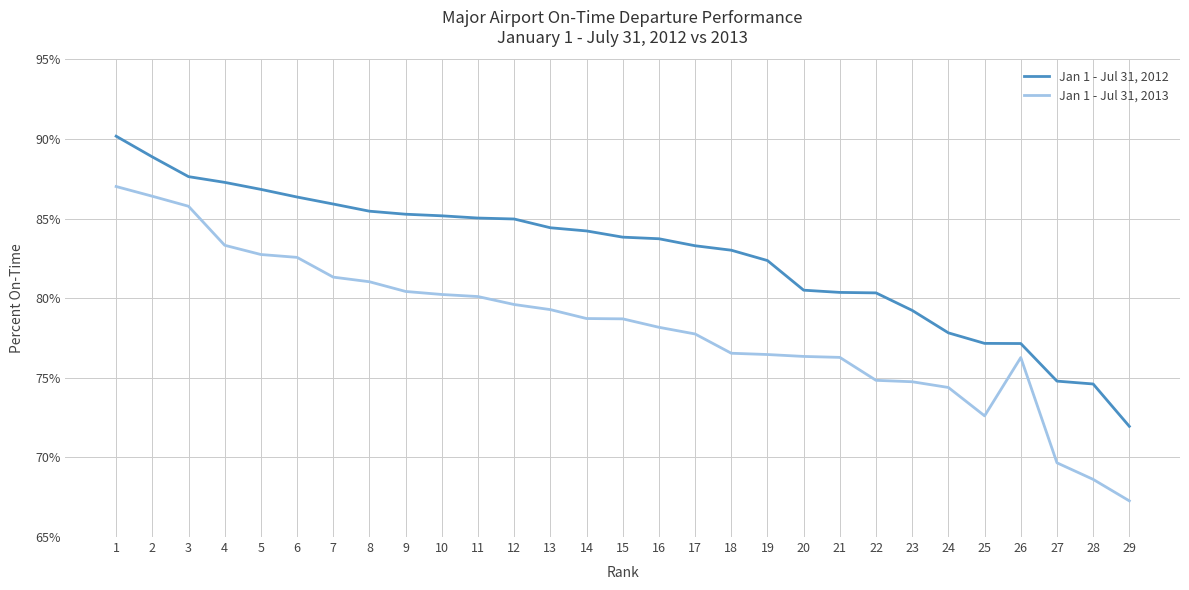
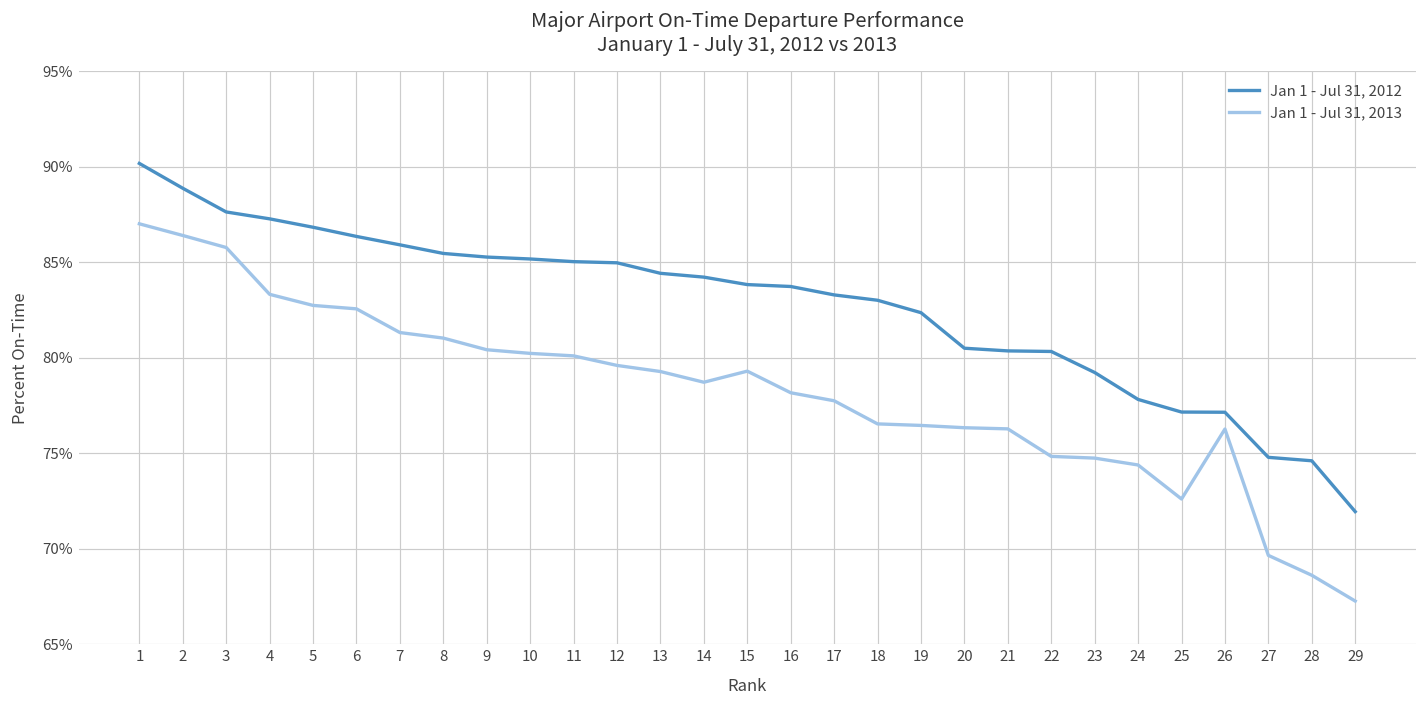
Jan 1 - Jul 31, 2013, 15: 78.7% -> 79.3%
